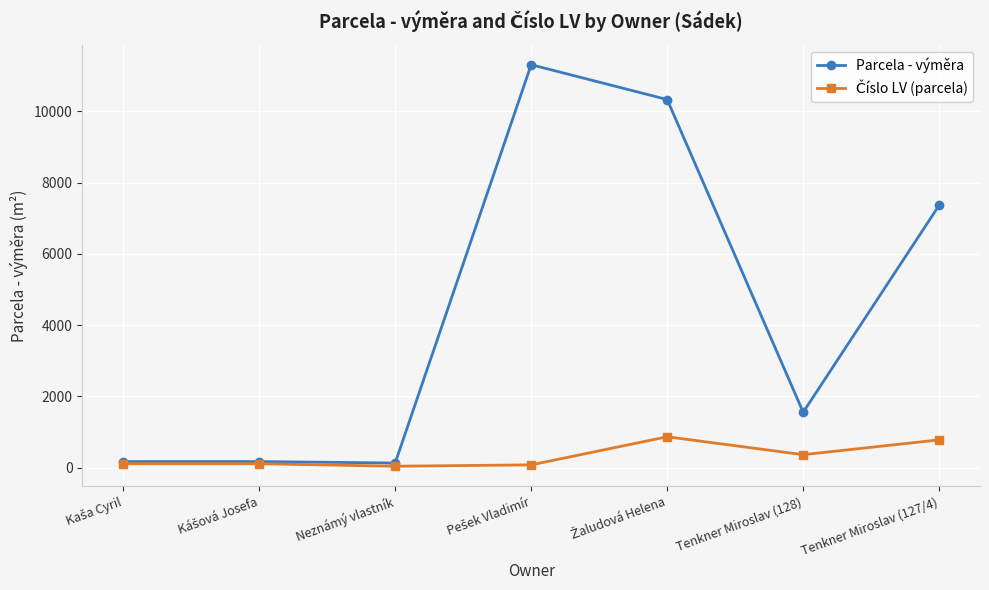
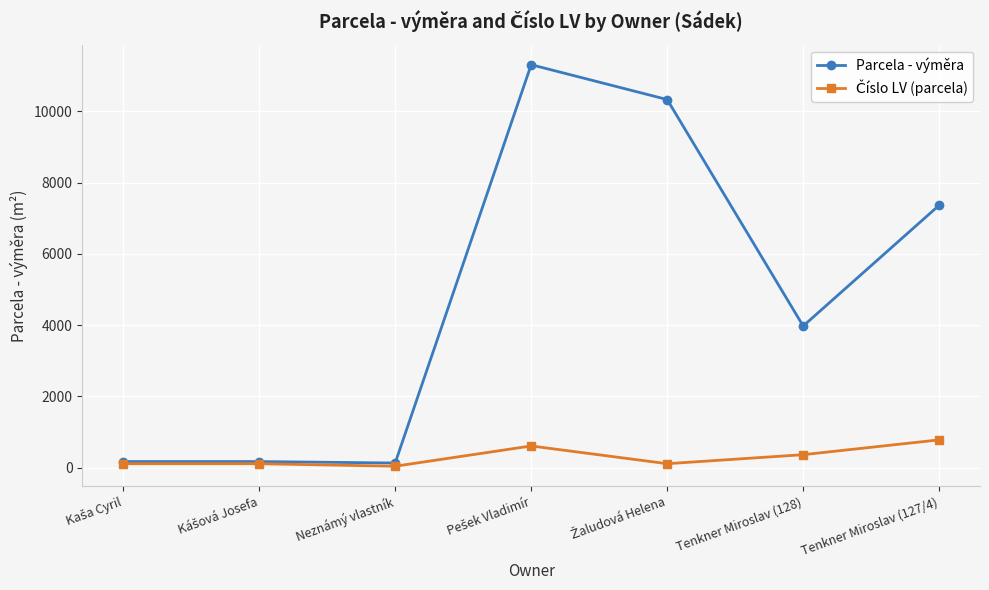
Číslo LV (parcela), Pešek Vladimír: 100 -> 600
Číslo LV (parcela), Žaludová Helena: 900 -> 100
Parcela - výměra, Tenkner Miroslav (128): 1600 -> 4000
